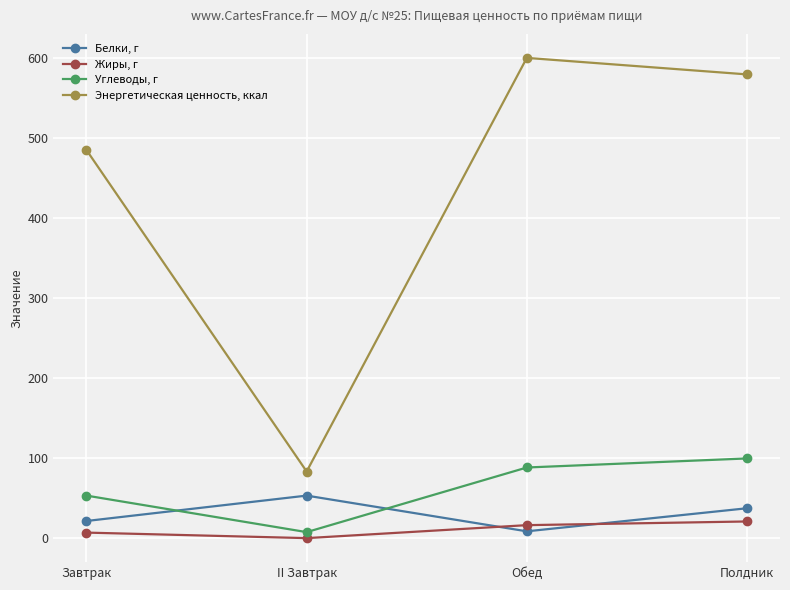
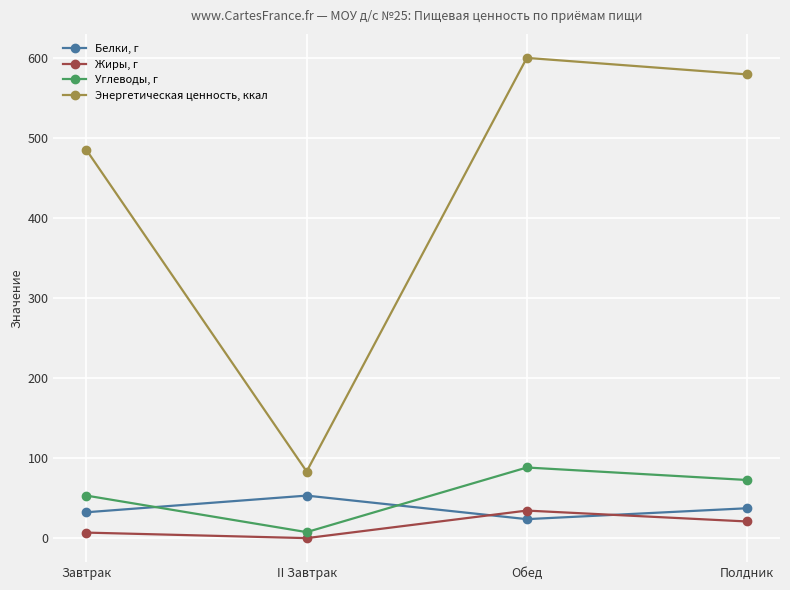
Белки, г, Завтрак: 20 -> 30
Белки, г, Обед: 10 -> 20
Жиры, г, Обед: 20 -> 30
Углеводы, г, Полдник: 100 -> 70
